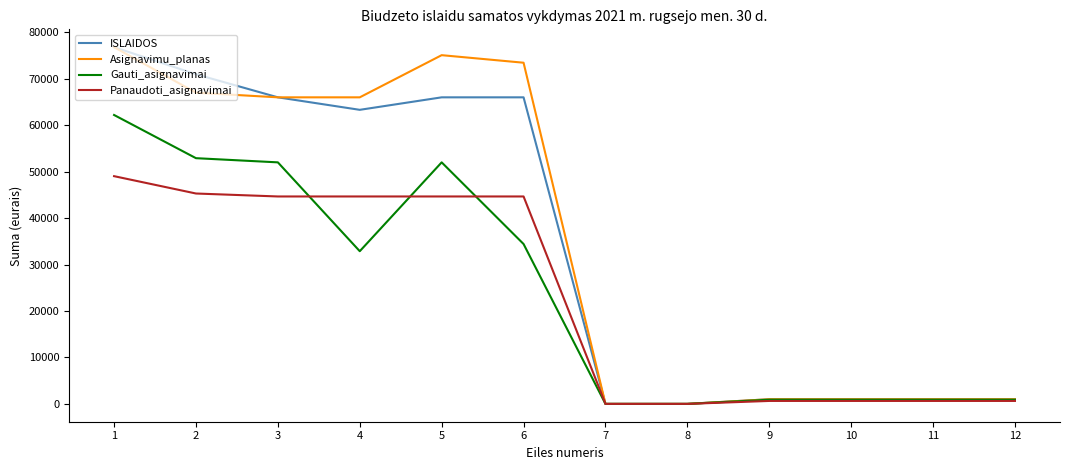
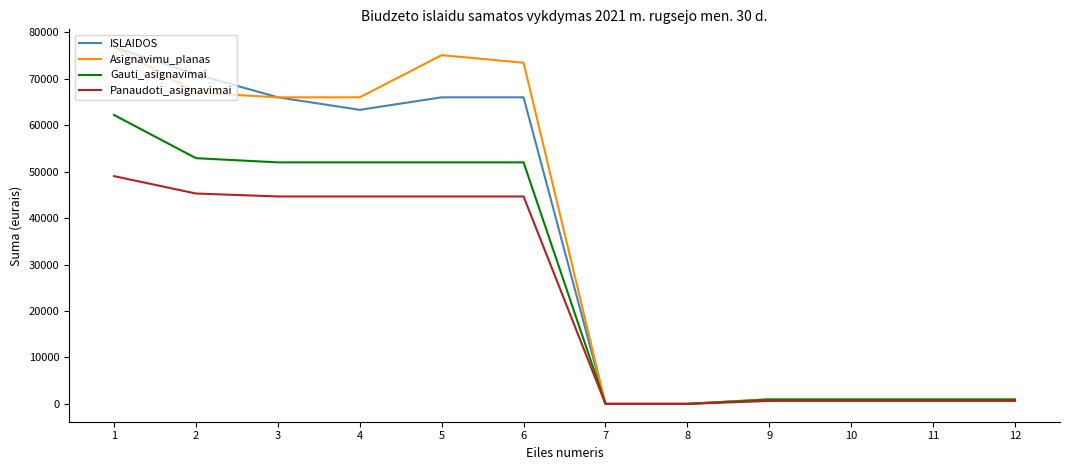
Gauti_asignavimai, 4: 33000 -> 52000
Gauti_asignavimai, 6: 34000 -> 52000
